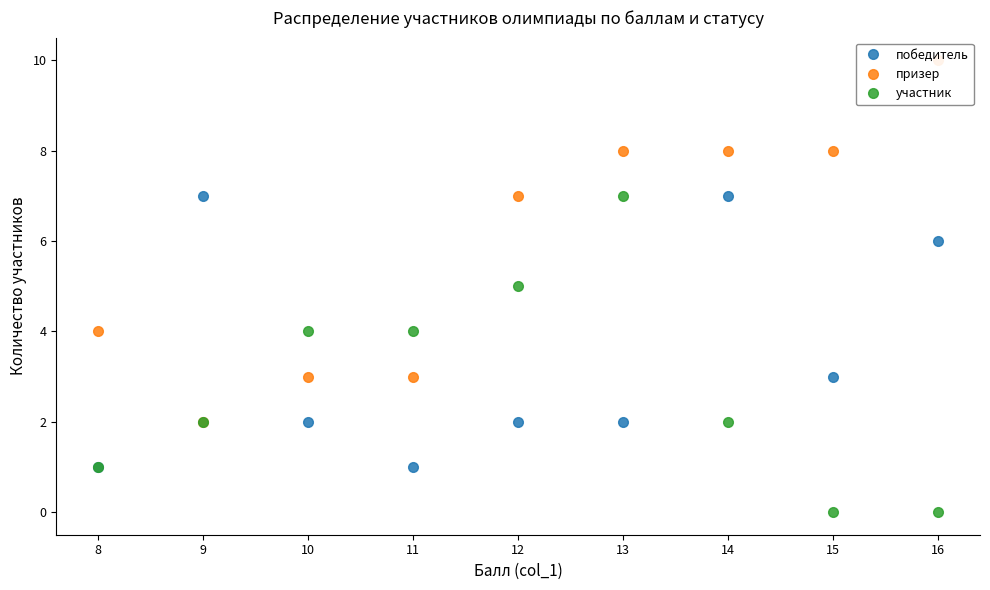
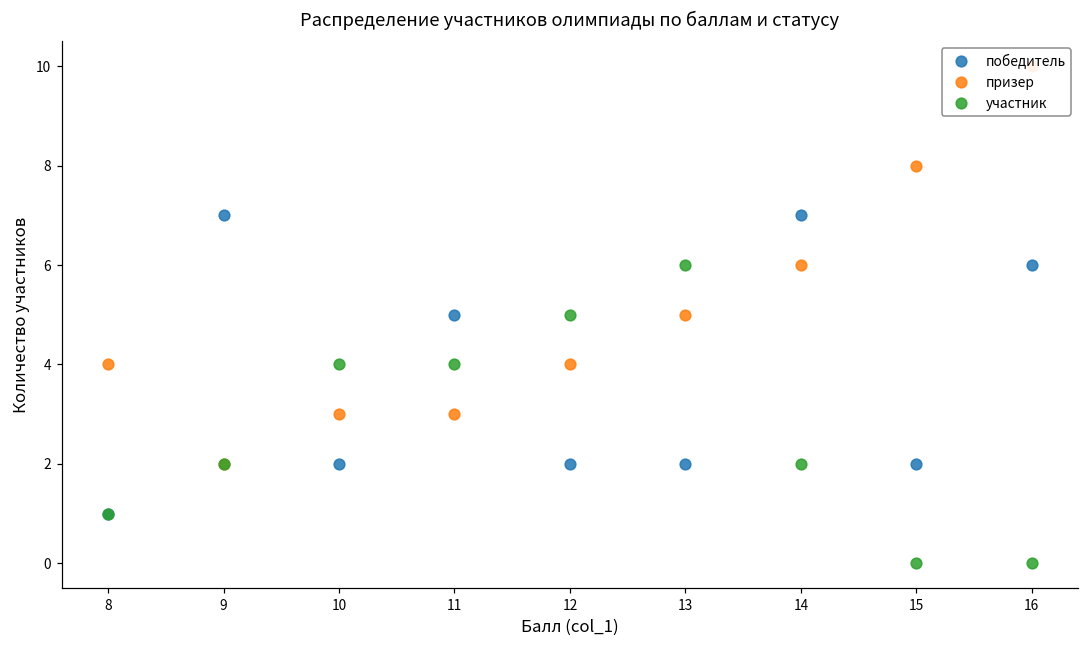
победитель, 11: 1 -> 5
призер, 12: 7 -> 4
призер, 13: 8 -> 5
участник, 13: 7 -> 6
призер, 14: 8 -> 6
победитель, 15: 3 -> 2
